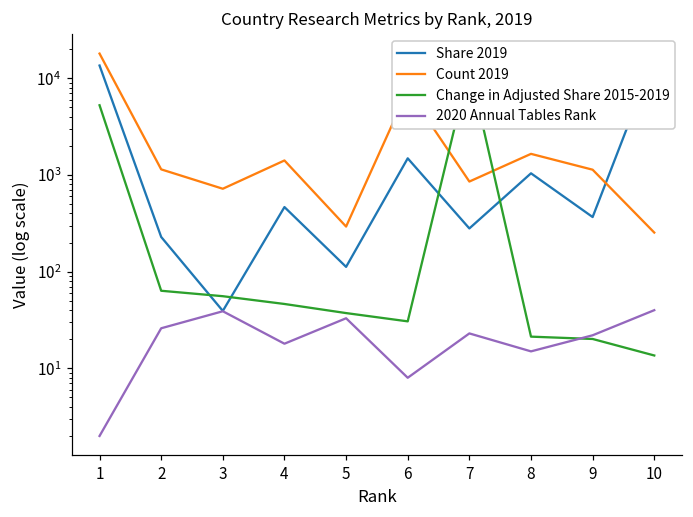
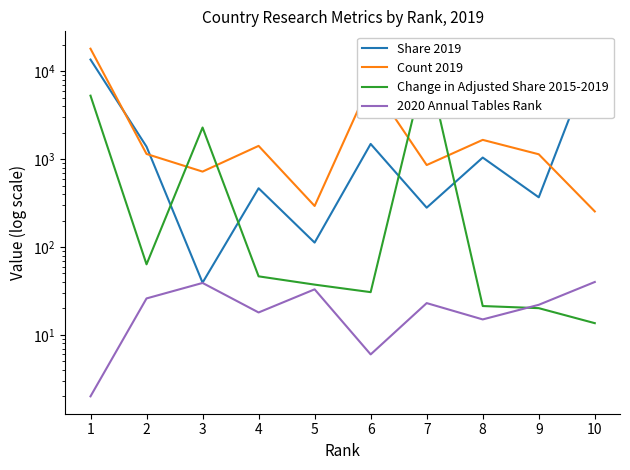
Share 2019, 2: 230 -> 1400
Change in Adjusted Share 2015-2019, 3: 60 -> 2300
2020 Annual Tables Rank, 6: 8 -> 6
